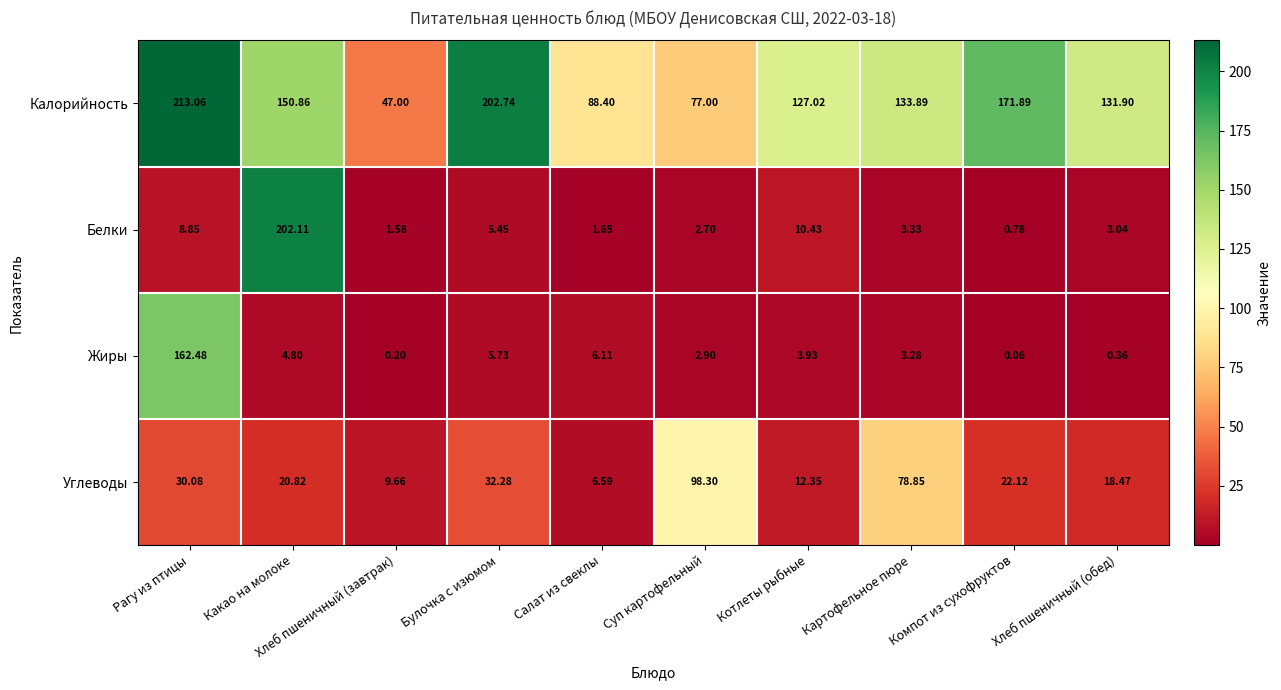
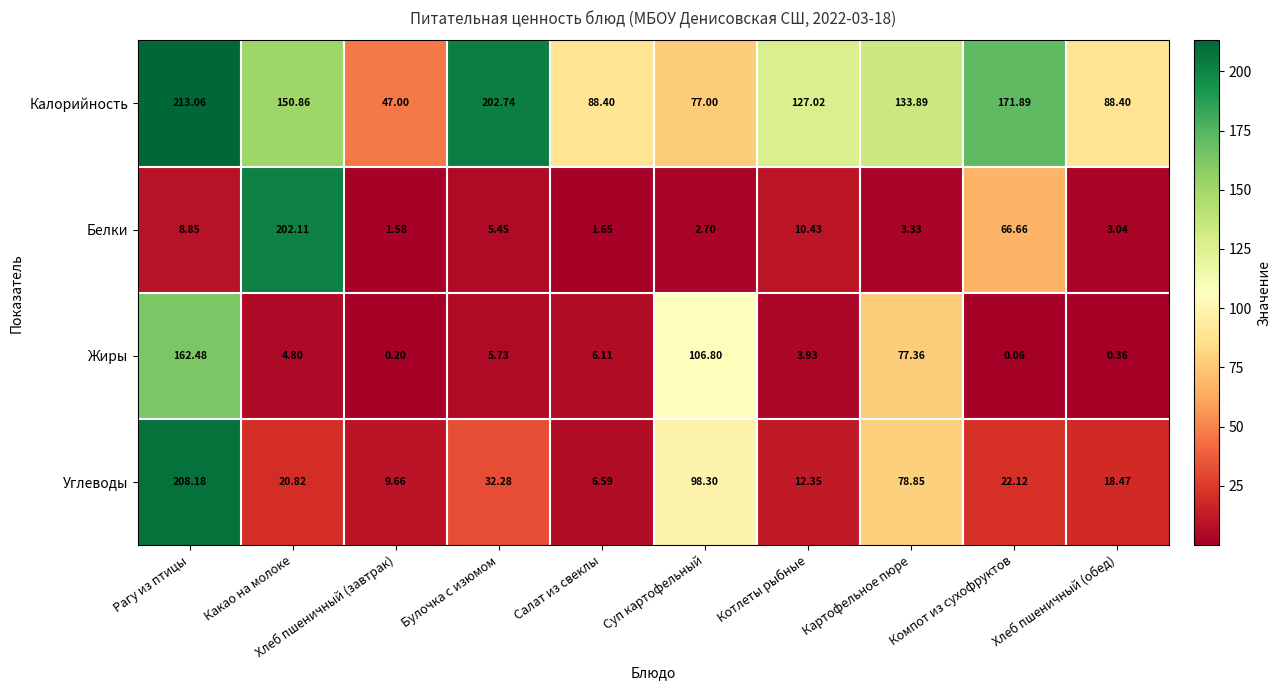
Калорийность, Хлеб пшеничный (обед): 131.90 -> 88.40
Белки, Компот из сухофруктов: 0.78 -> 66.66
Жиры, Суп картофельный: 2.90 -> 106.80
Жиры, Картофельное пюре: 3.28 -> 77.36
Углеводы, Рагу из птицы: 30.08 -> 208.18
